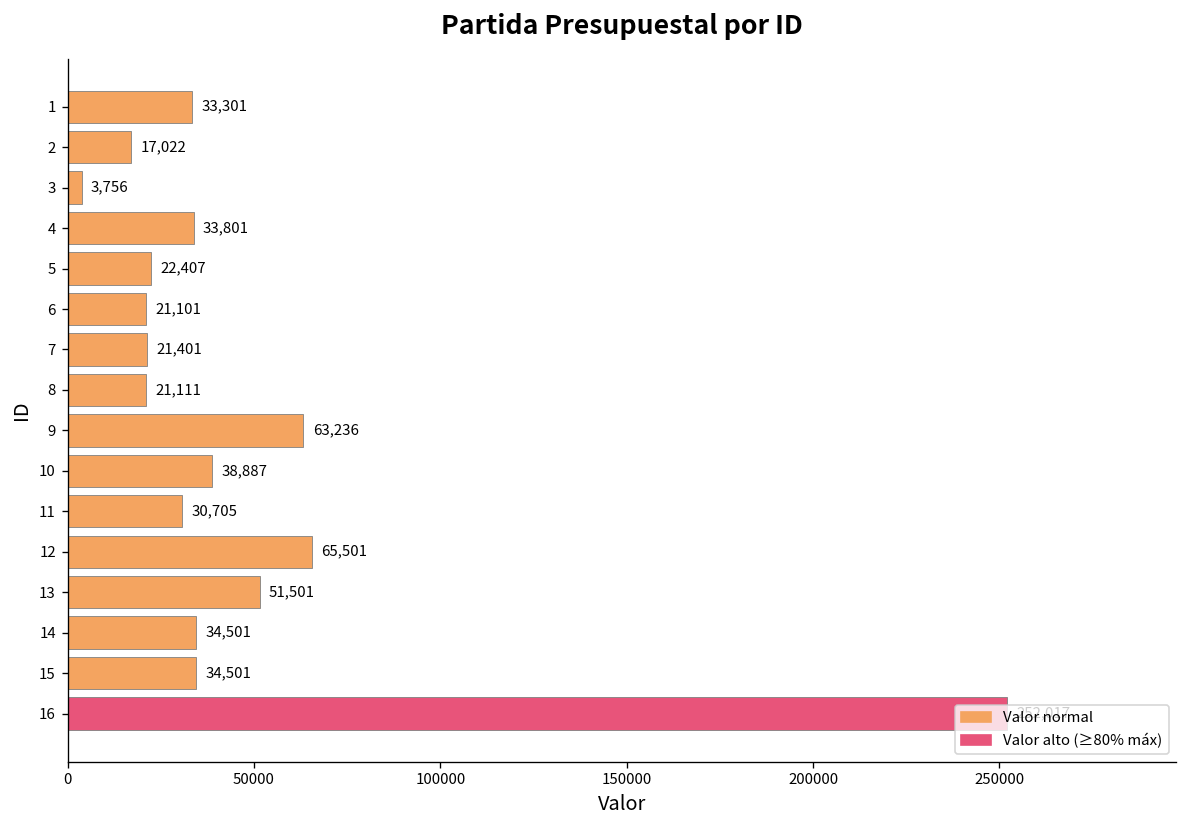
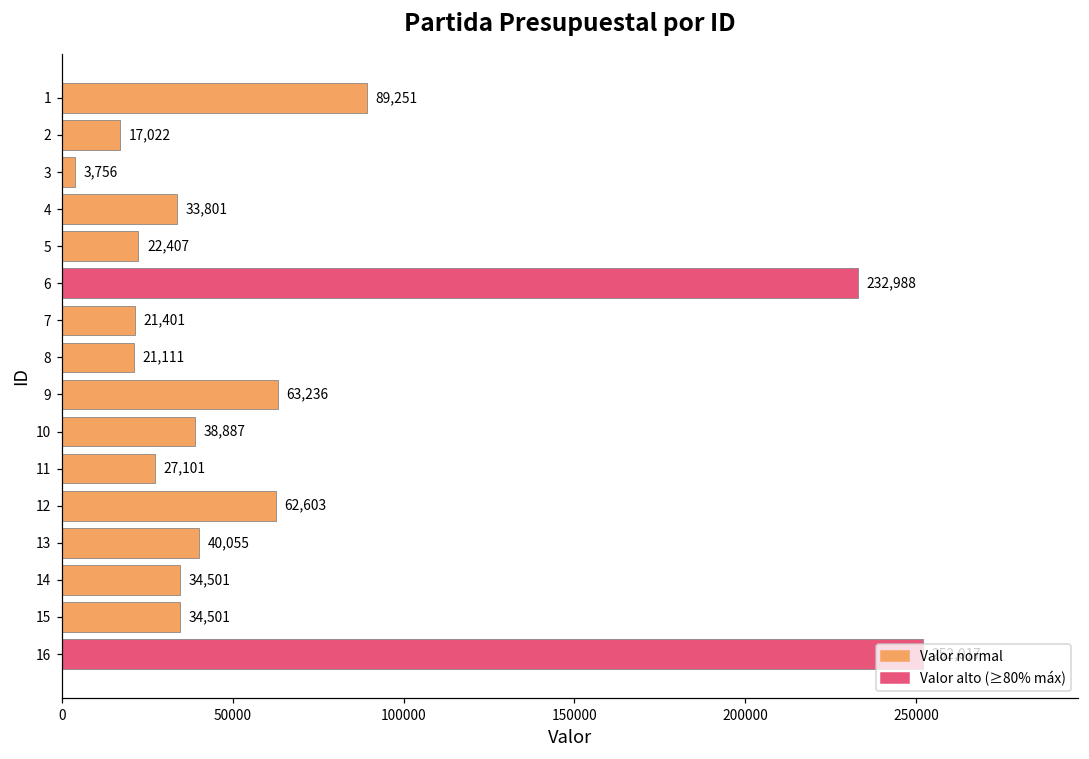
1: 33,301 -> 89,251
6: 21,101 -> 232,988
11: 30,705 -> 27,101
12: 65,501 -> 62,603
13: 51,501 -> 40,055
